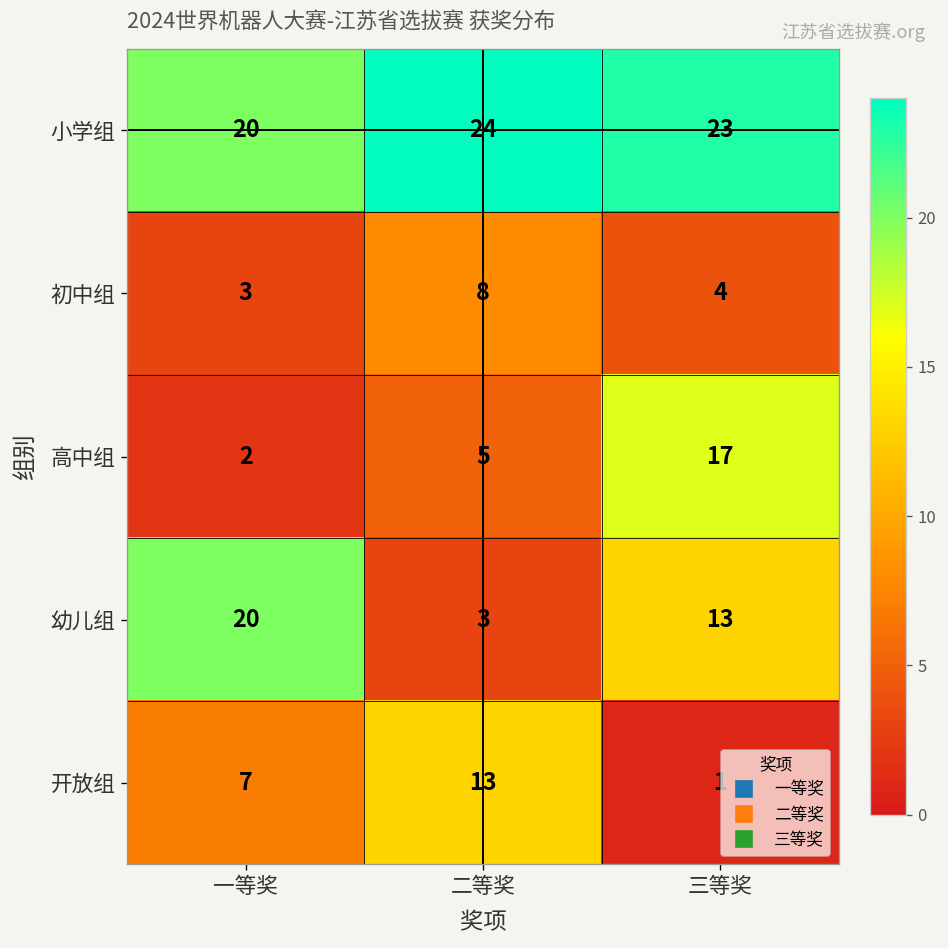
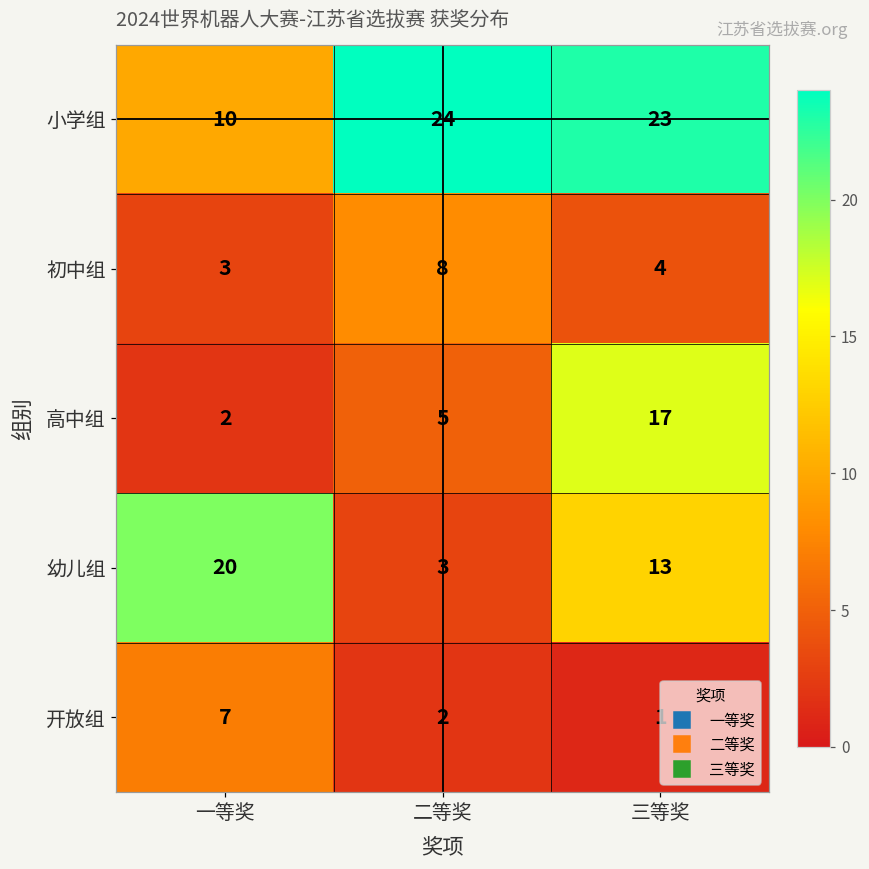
小学组, 一等奖: 20 -> 10
开放组, 二等奖: 13 -> 2
